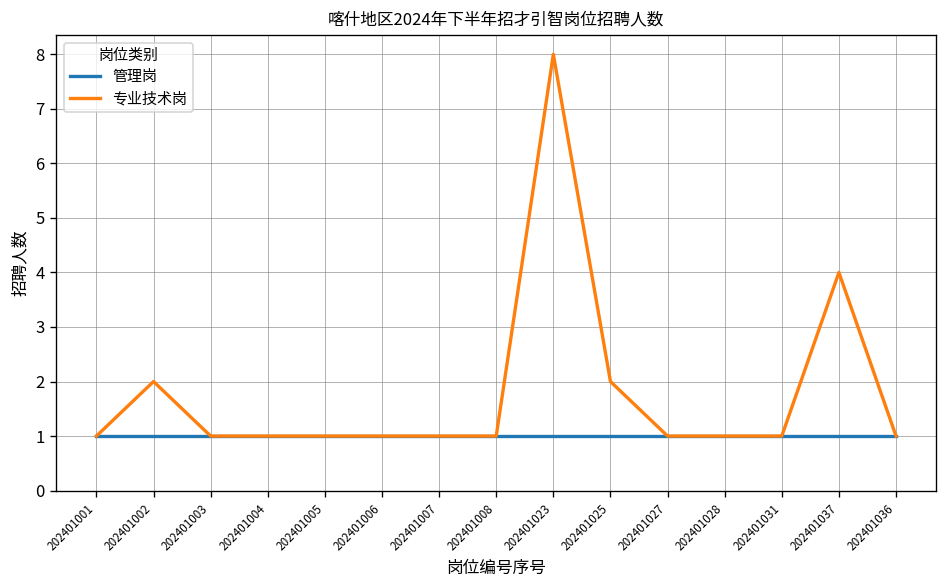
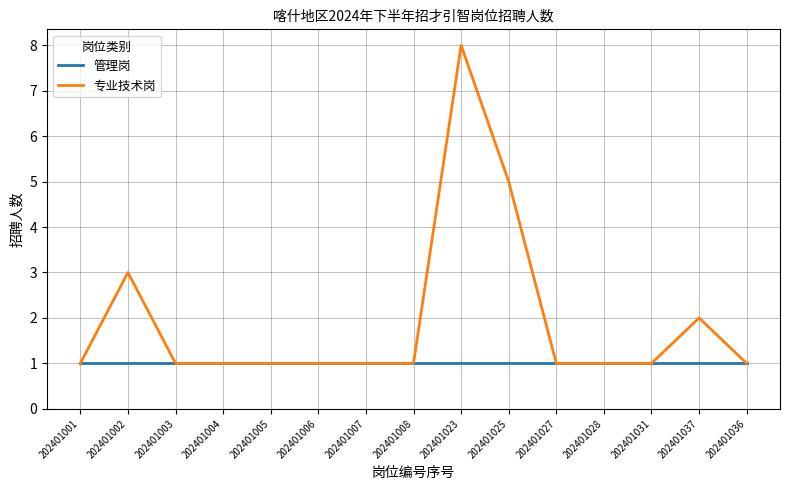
专业技术岗, 202401002: 2 -> 3
专业技术岗, 202401025: 2 -> 5
专业技术岗, 202401037: 4 -> 2
